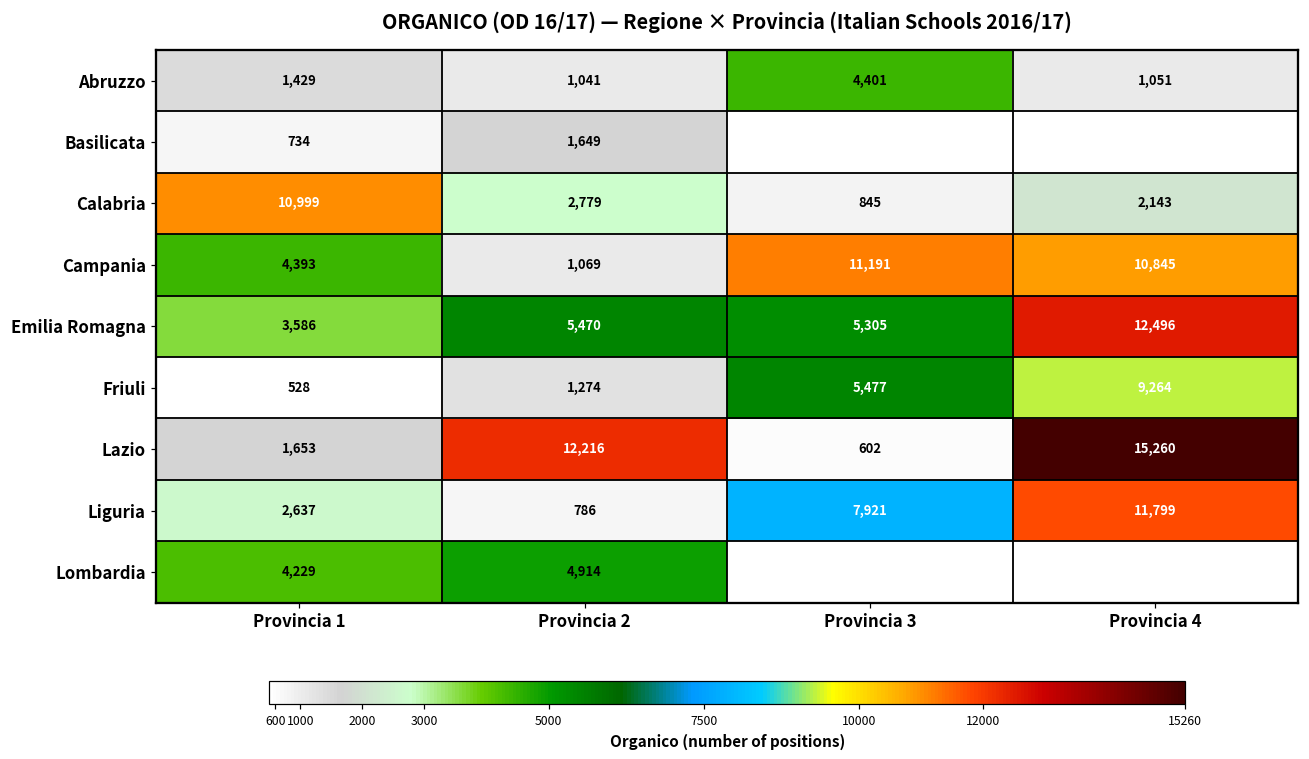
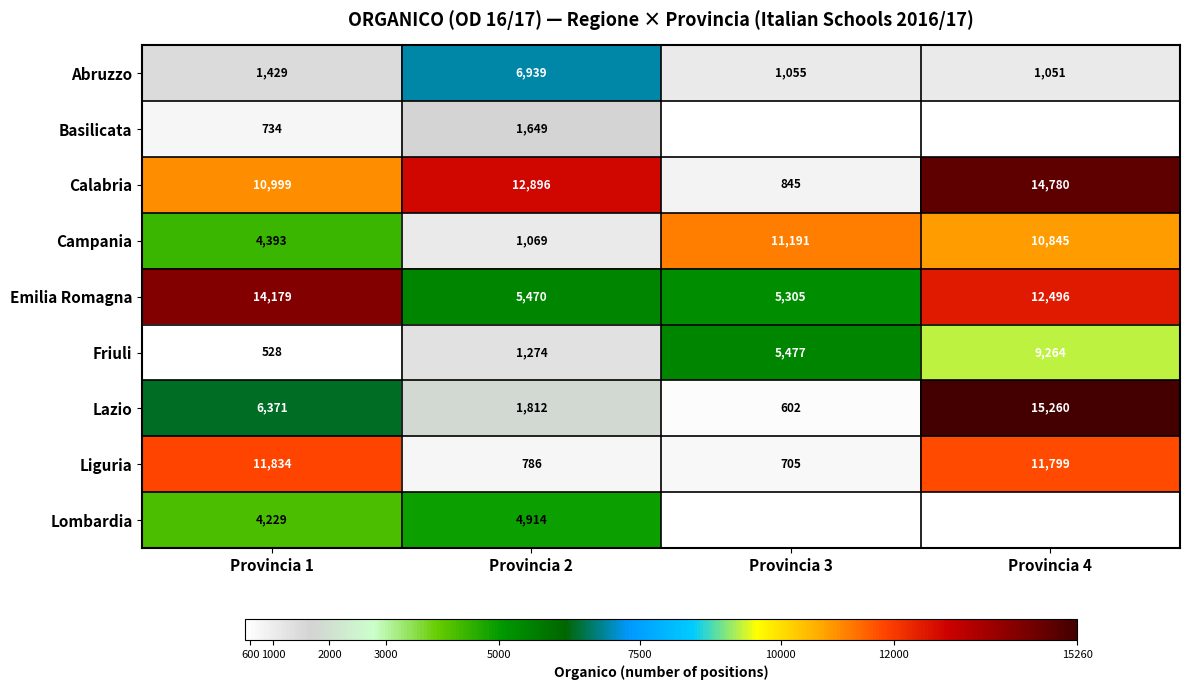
Abruzzo, Provincia 2: 1,041 -> 6,939
Abruzzo, Provincia 3: 4,401 -> 1,055
Calabria, Provincia 2: 2,779 -> 12,896
Calabria, Provincia 4: 2,143 -> 14,780
Emilia Romagna, Provincia 1: 3,586 -> 14,179
Lazio, Provincia 1: 1,653 -> 6,371
Lazio, Provincia 2: 12,216 -> 1,812
Liguria, Provincia 1: 2,637 -> 11,834
Liguria, Provincia 3: 7,921 -> 705
